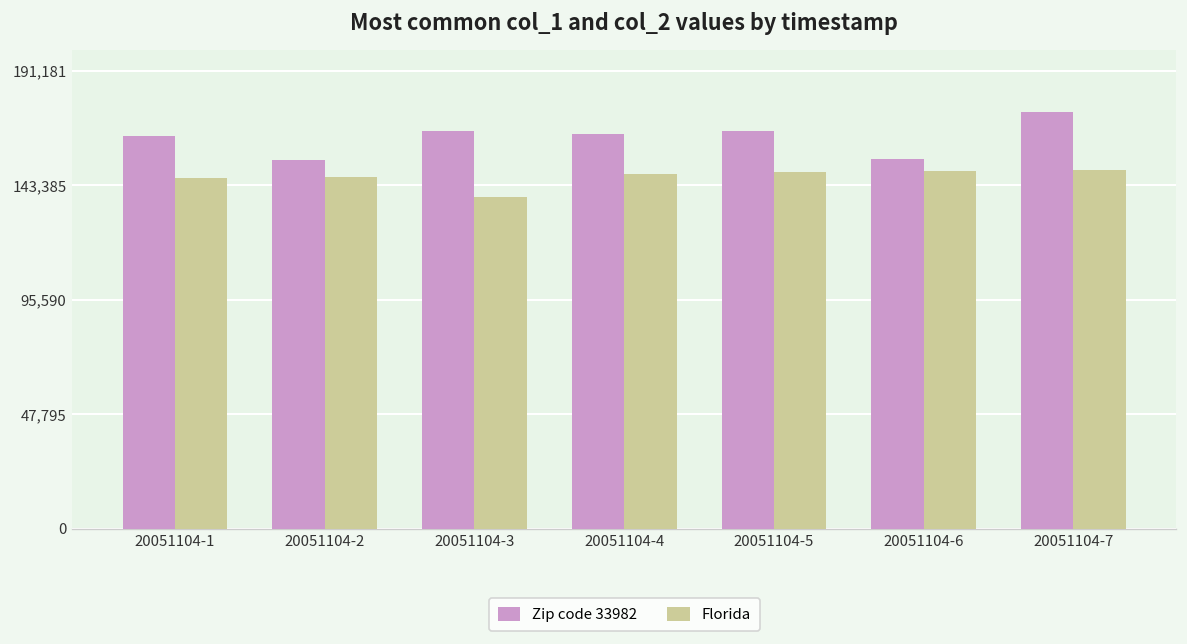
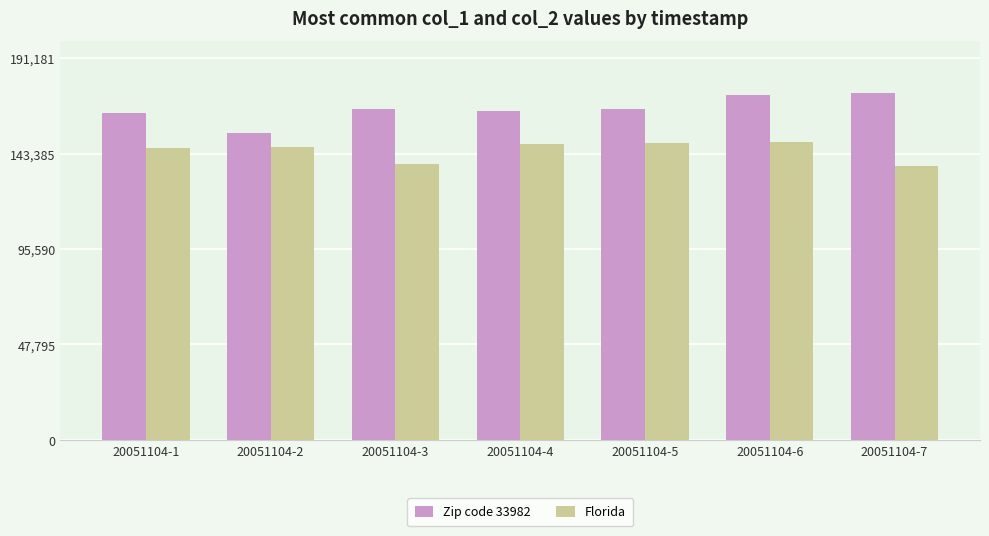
Zip code 33982, 20051104-6: 154,000 -> 173,000
Florida, 20051104-7: 150,000 -> 137,000
